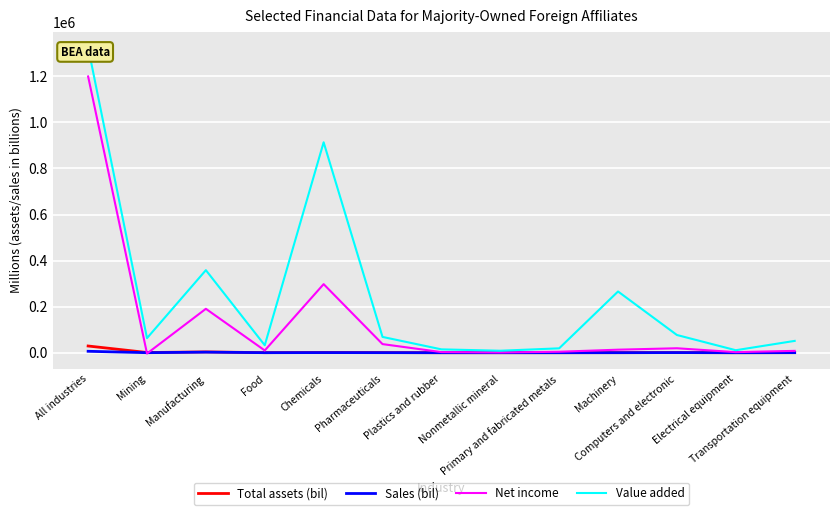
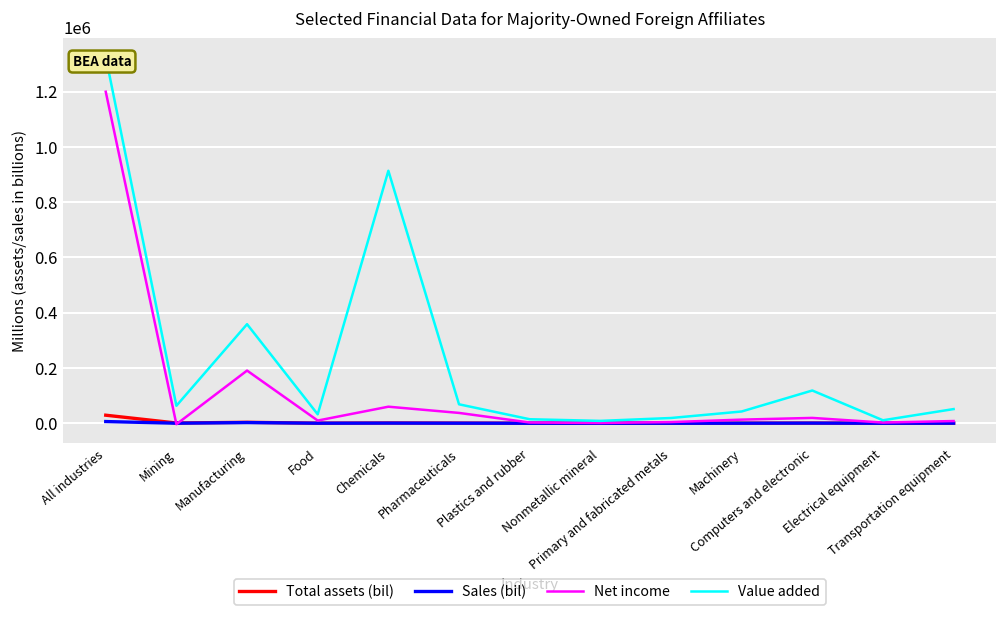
Net income, Chemicals: 300000 -> 60000
Value added, Machinery: 270000 -> 40000
Value added, Computers and electronic: 80000 -> 120000
